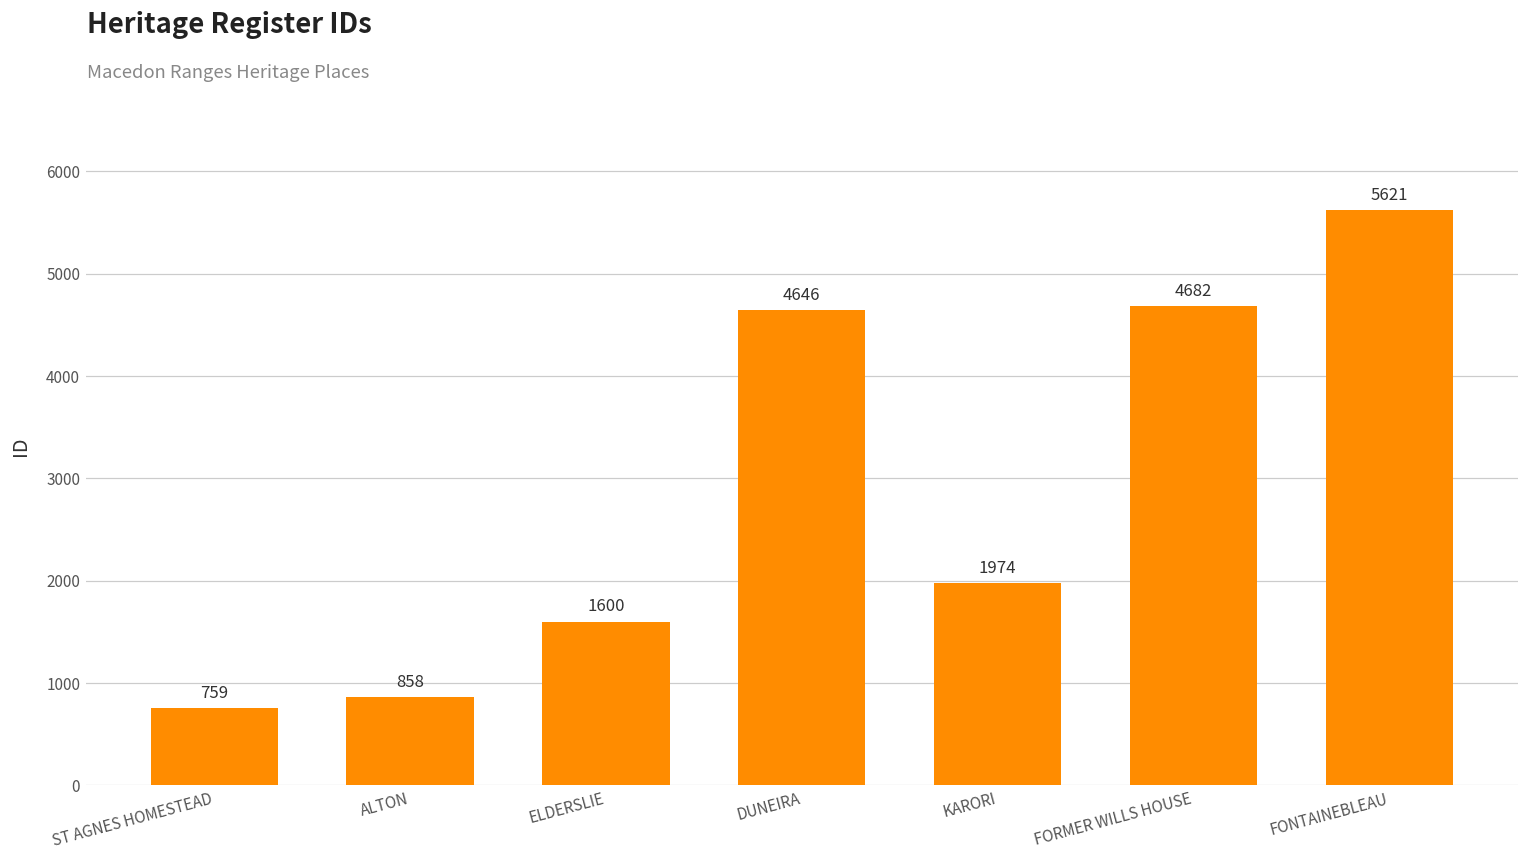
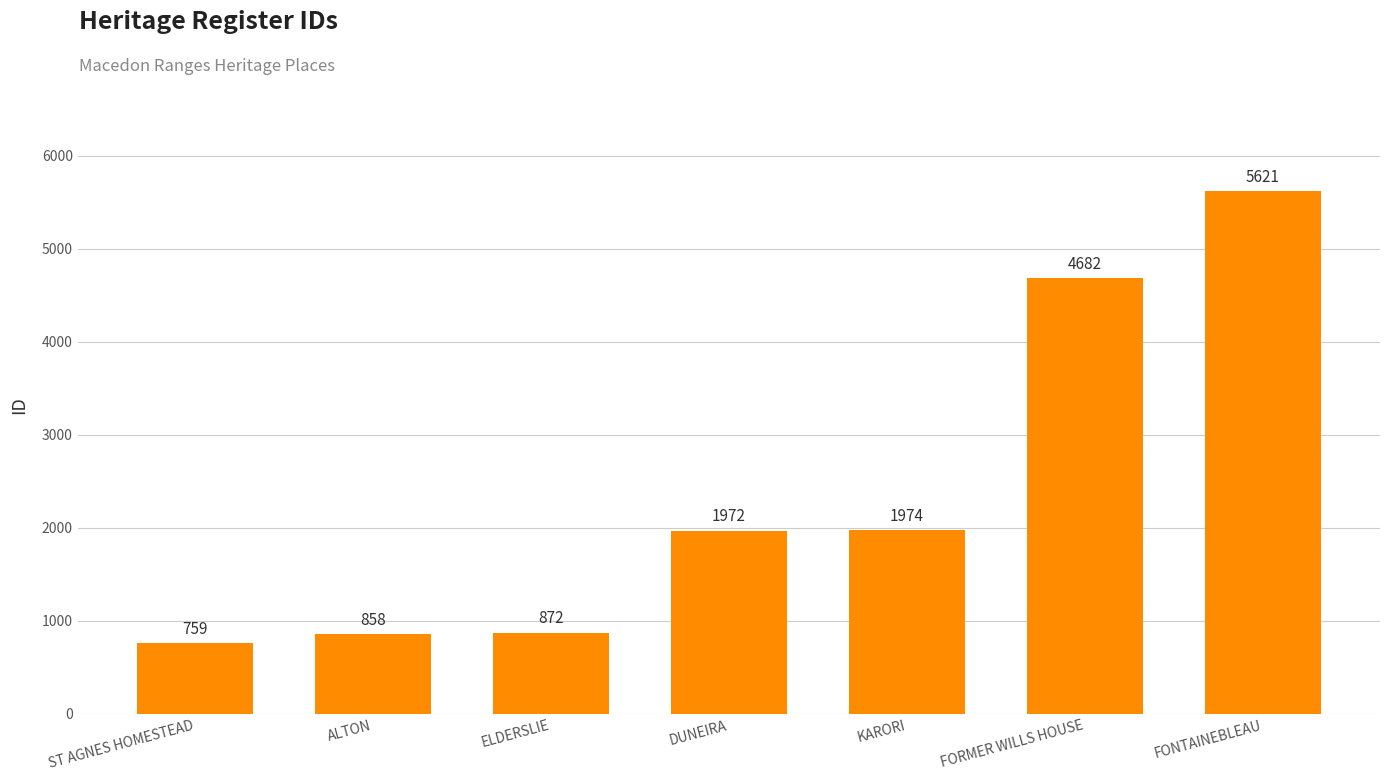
ELDERSLIE: 1600 -> 872
DUNEIRA: 4646 -> 1972
